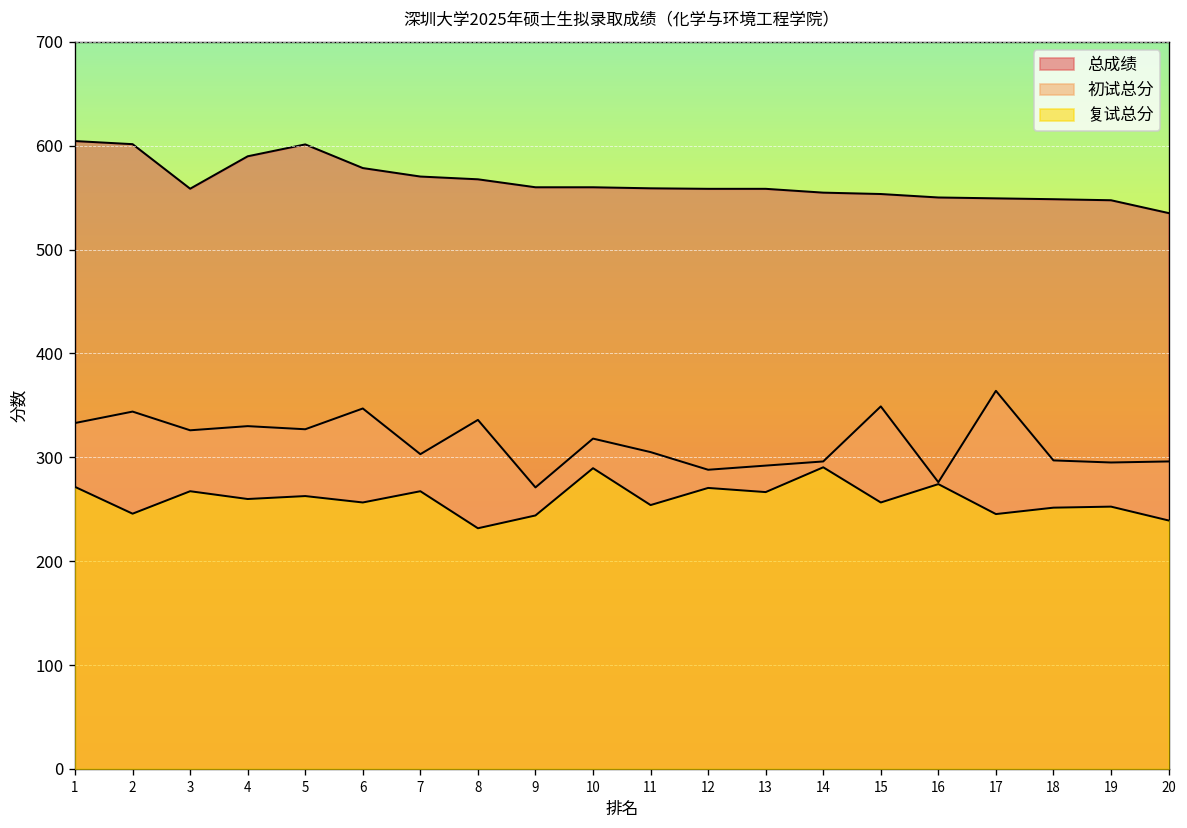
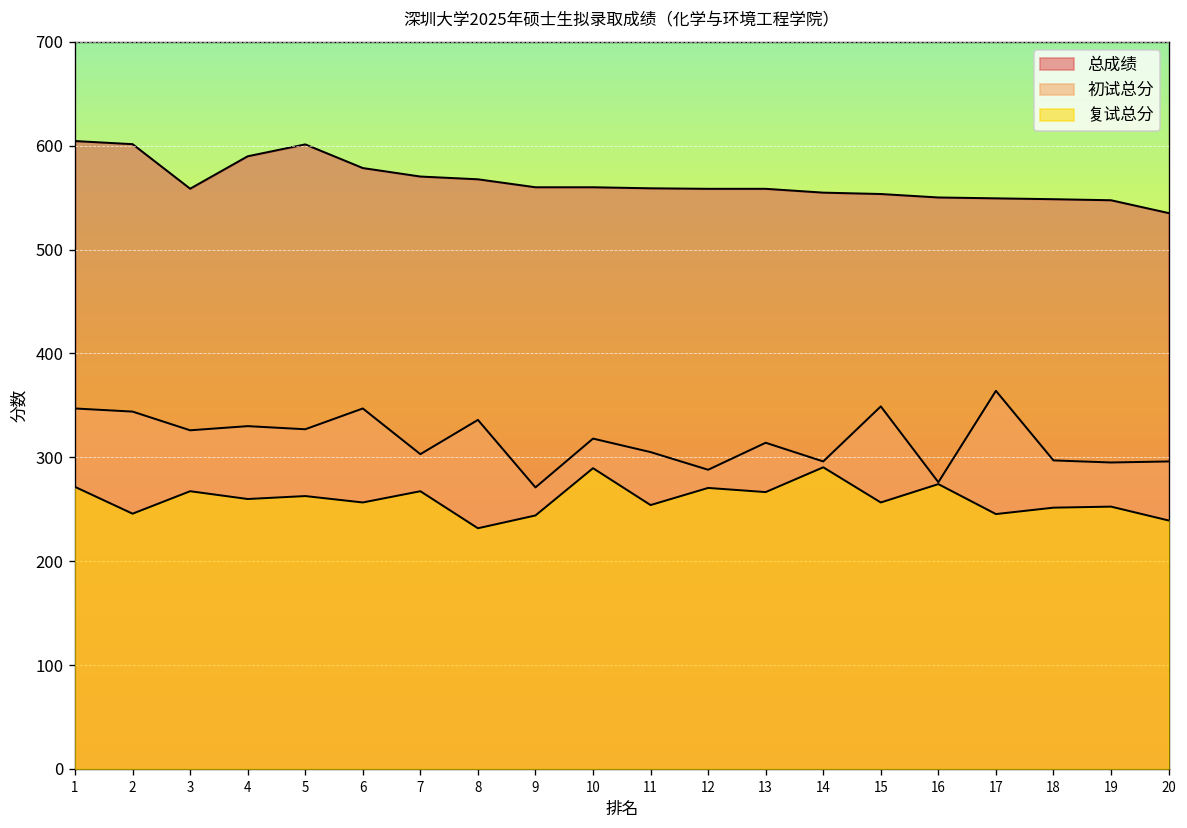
初试总分, 1: 330 -> 350
初试总分, 13: 290 -> 310
